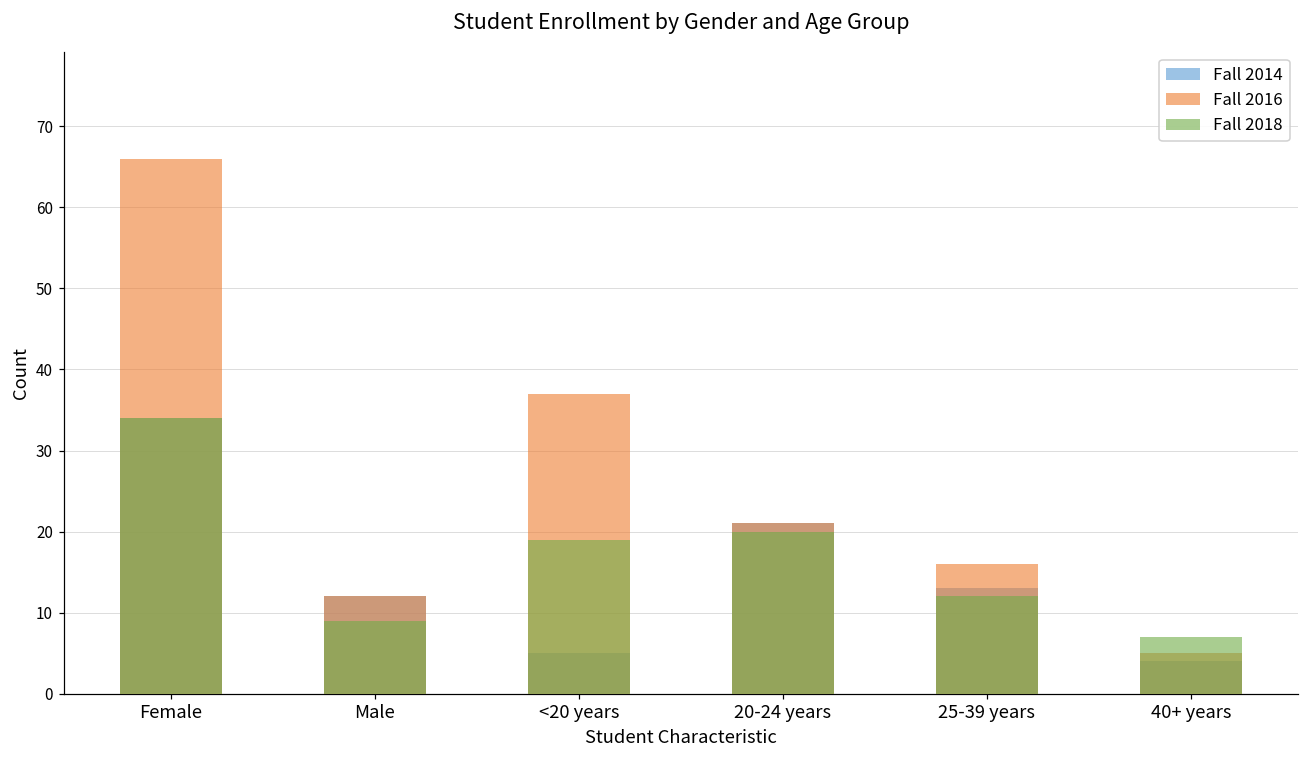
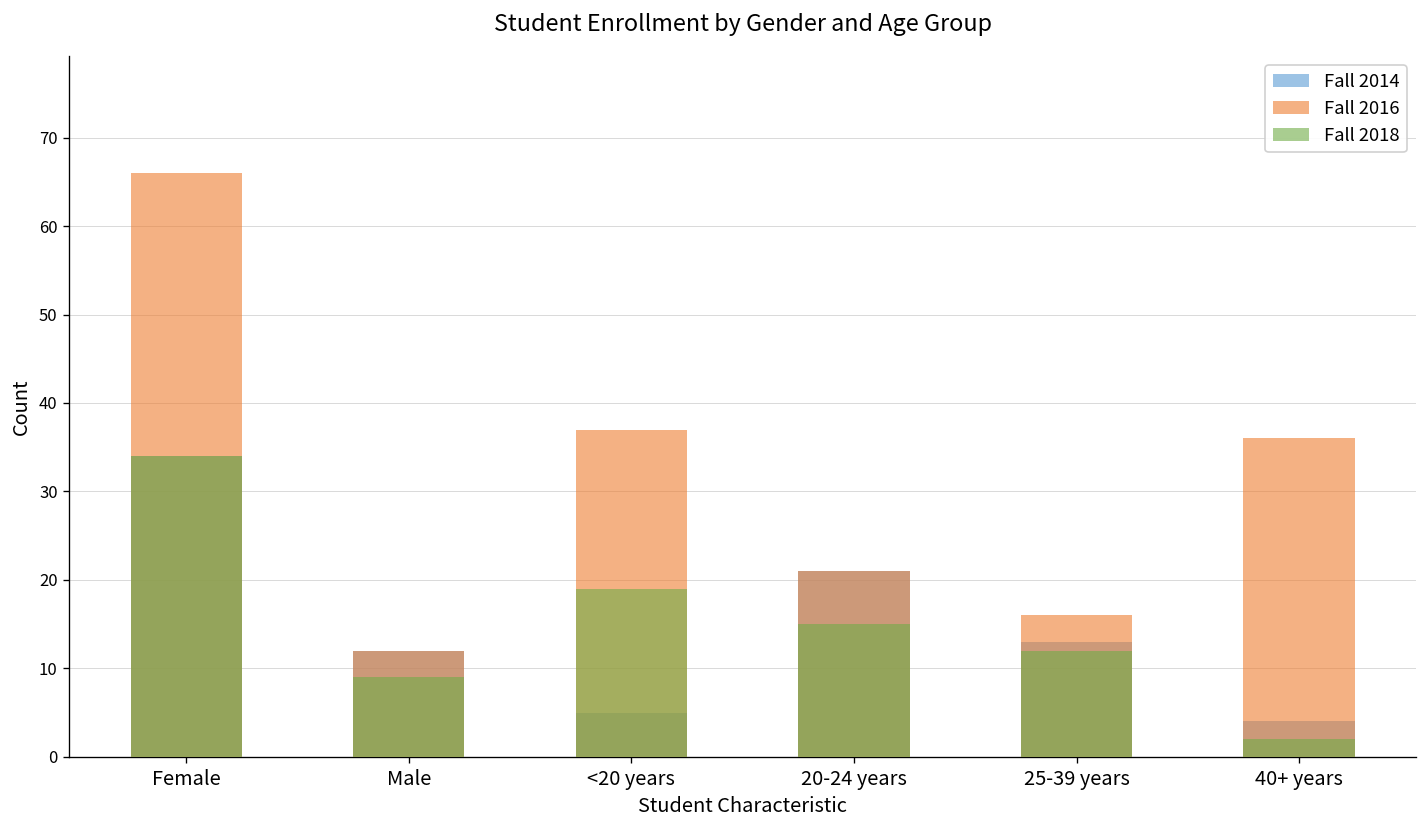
Fall 2018, 20-24 years: 20 -> 15
Fall 2016, 40+ years: 5 -> 36
Fall 2018, 40+ years: 7 -> 2
